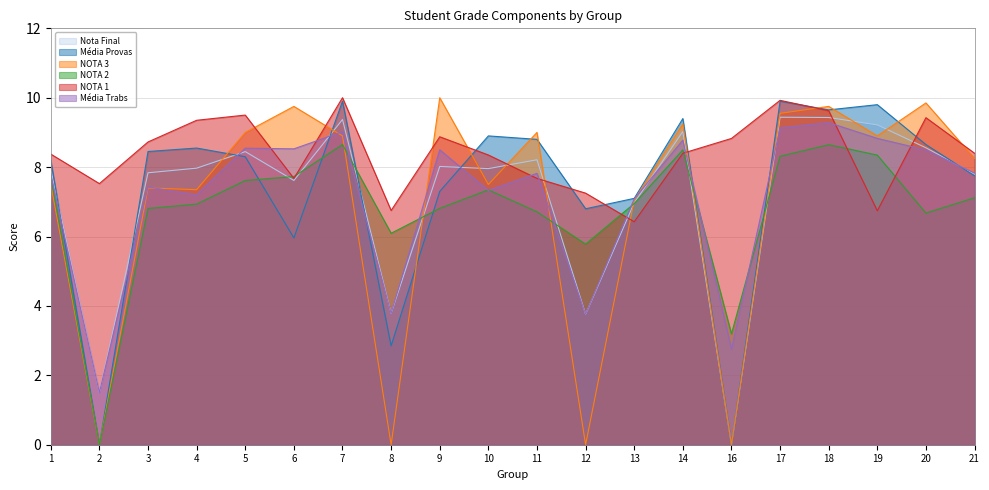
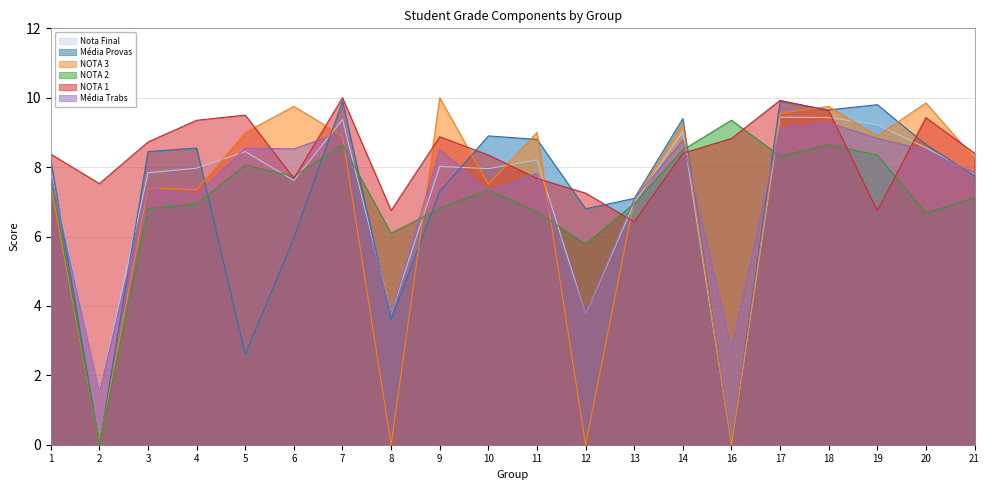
Média Provas, 5: 8.3 -> 2.6
NOTA 2, 5: 7.6 -> 8.1
Média Provas, 8: 2.9 -> 3.6
NOTA 2, 16: 3.2 -> 9.4
